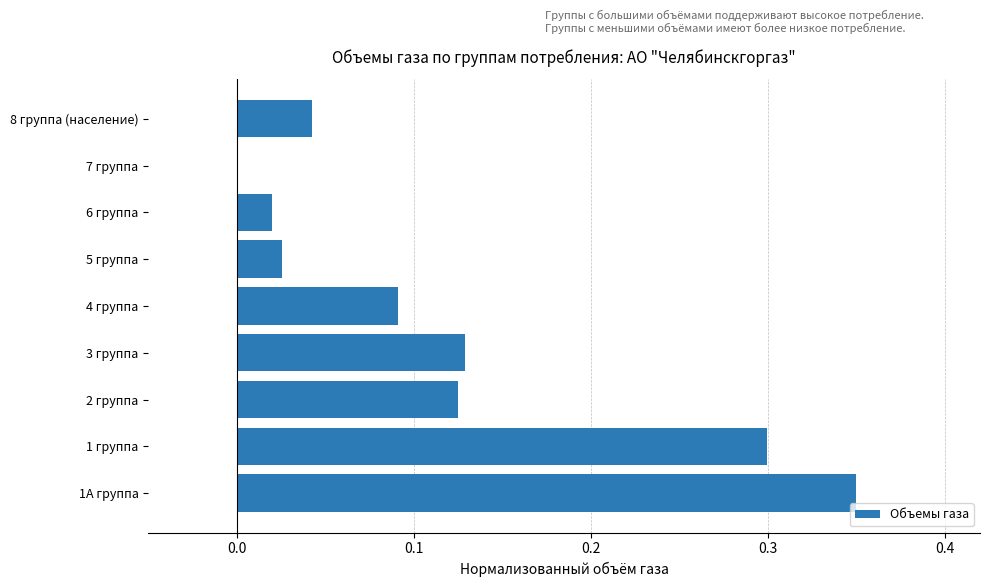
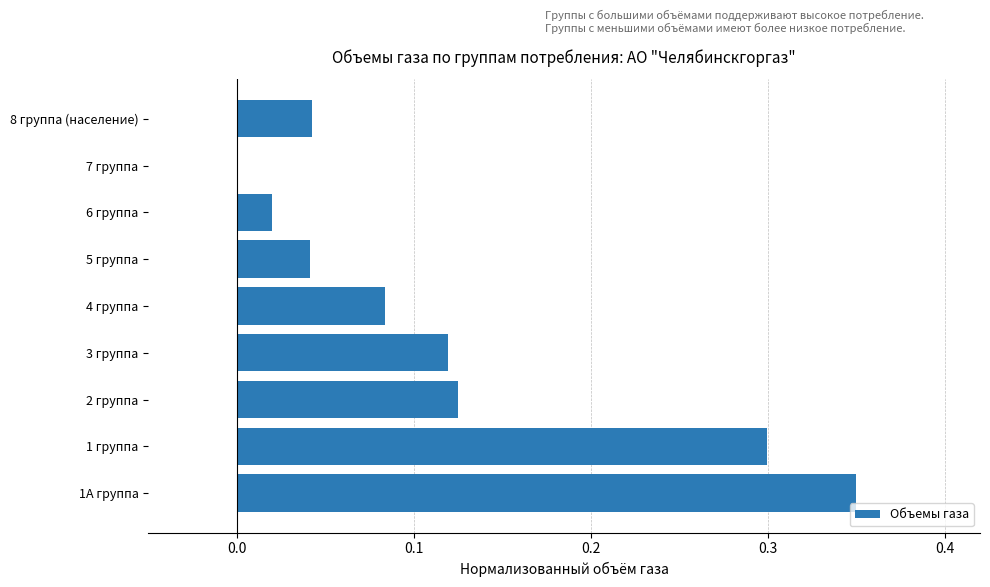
5 группа: 0.026 -> 0.041
4 группа: 0.091 -> 0.084
3 группа: 0.129 -> 0.120
